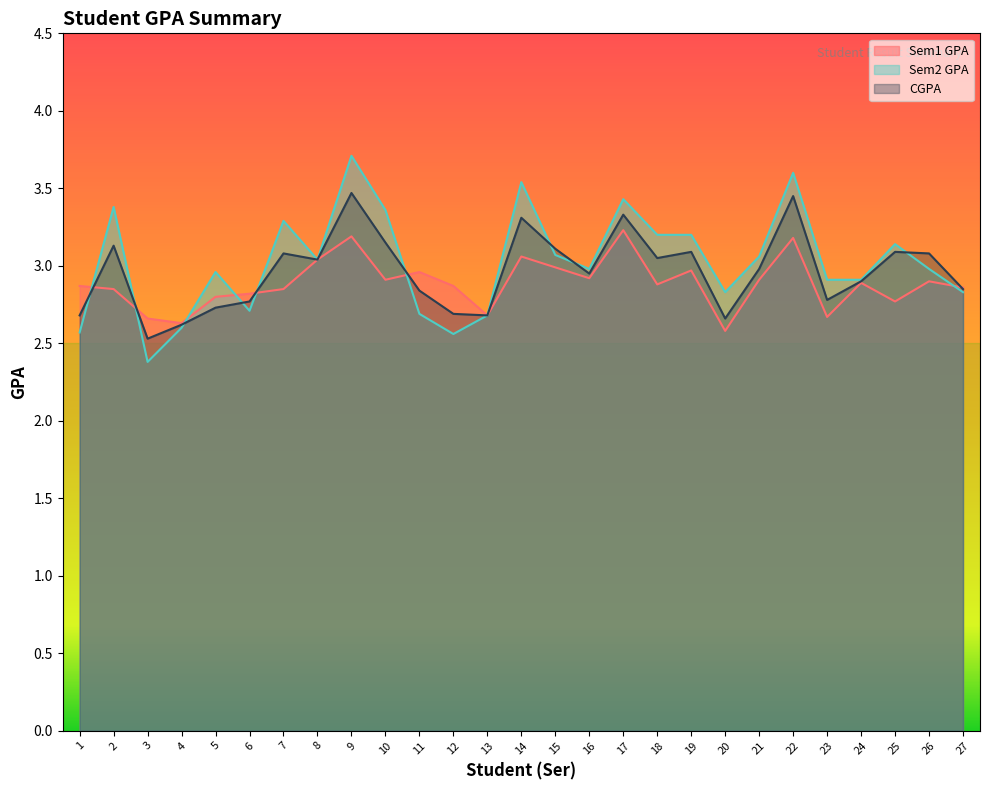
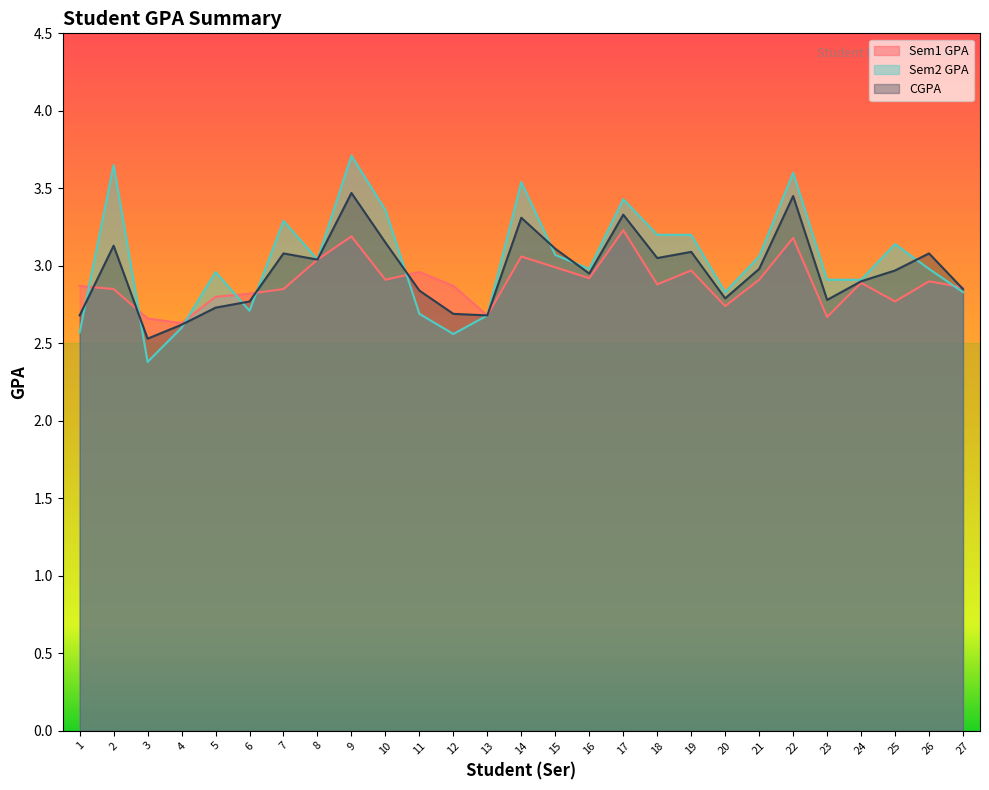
Sem2 GPA, 2: 3.38 -> 3.65
Sem1 GPA, 20: 2.58 -> 2.74
CGPA, 20: 2.66 -> 2.79
CGPA, 25: 3.09 -> 2.97
